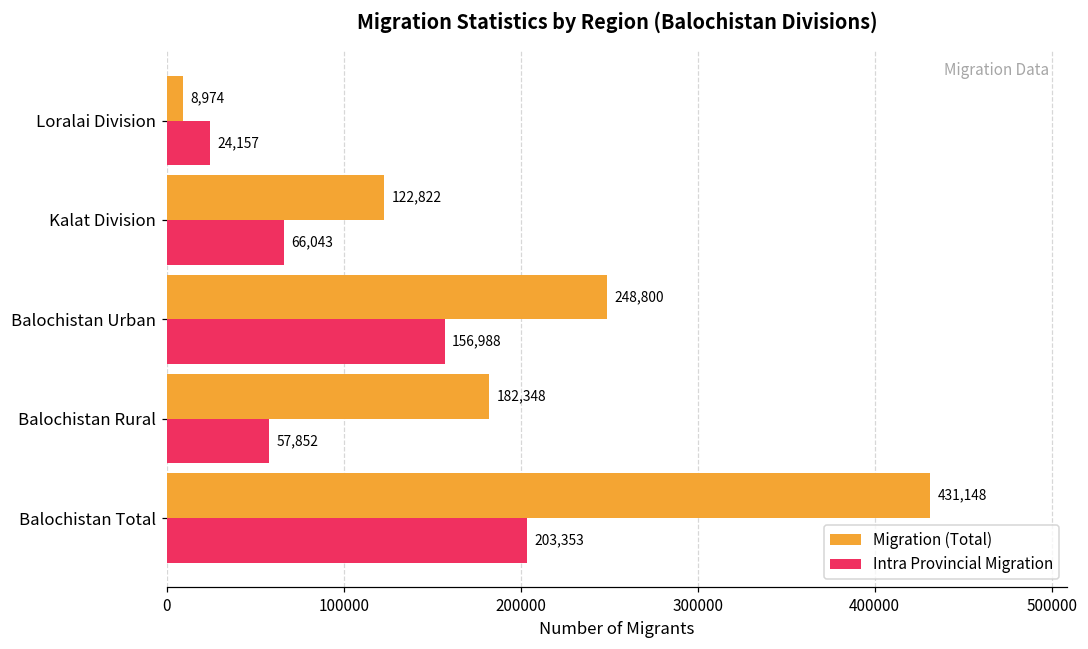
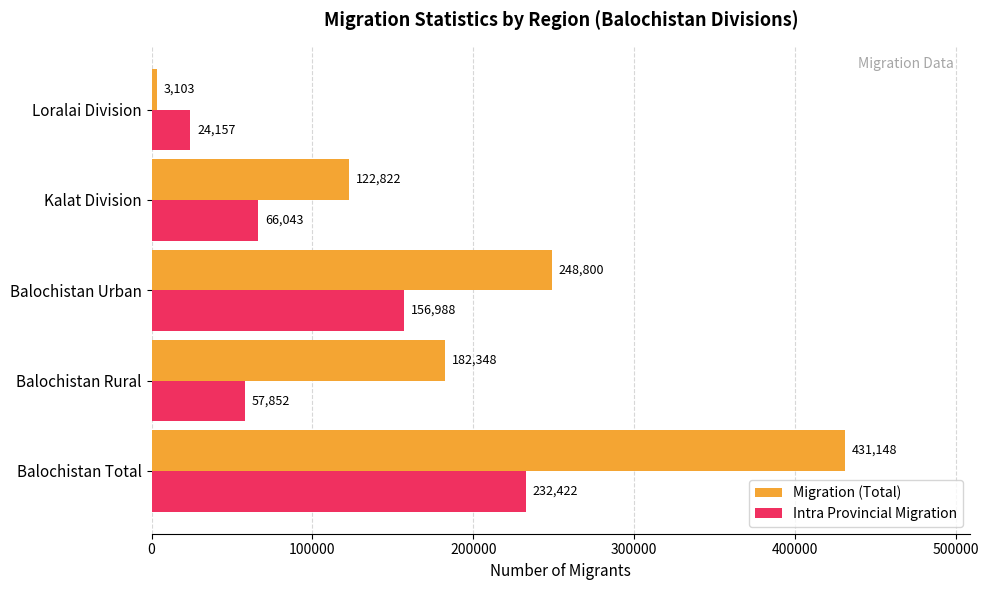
Migration (Total), Loralai Division: 8,974 -> 3,103
Intra Provincial Migration, Balochistan Total: 203,353 -> 232,422
